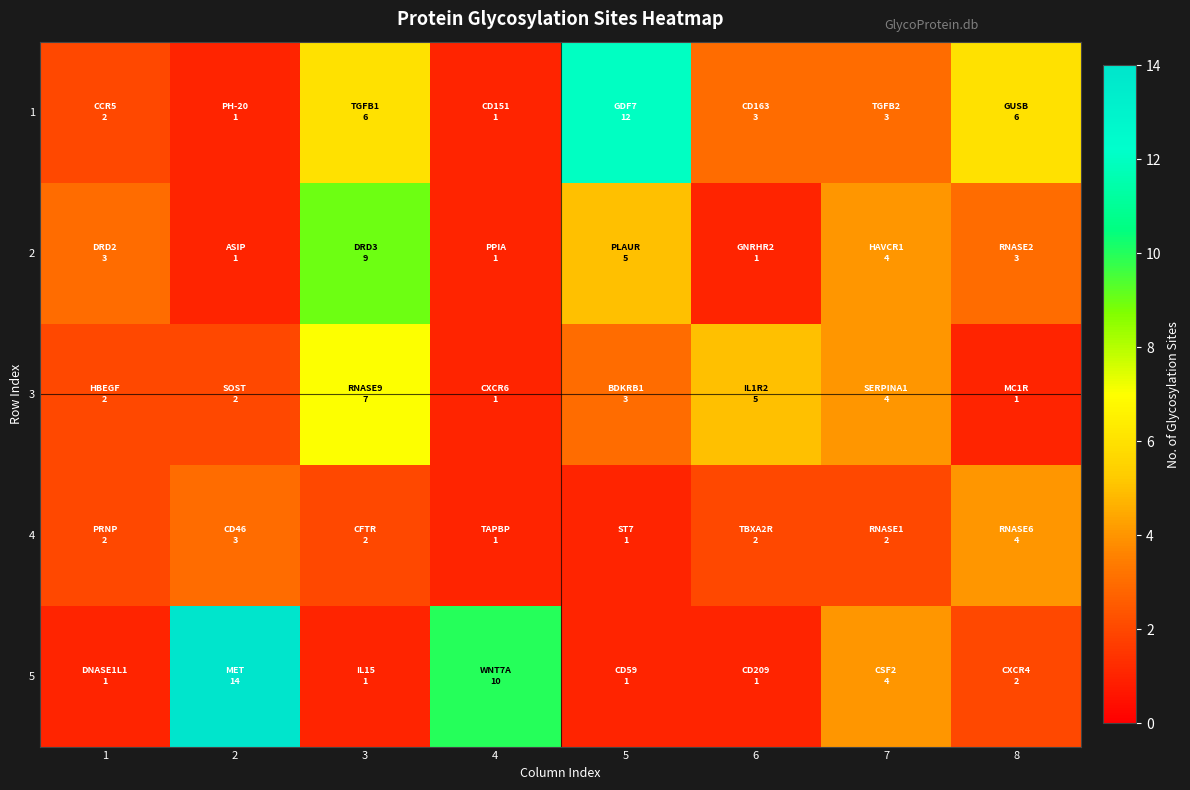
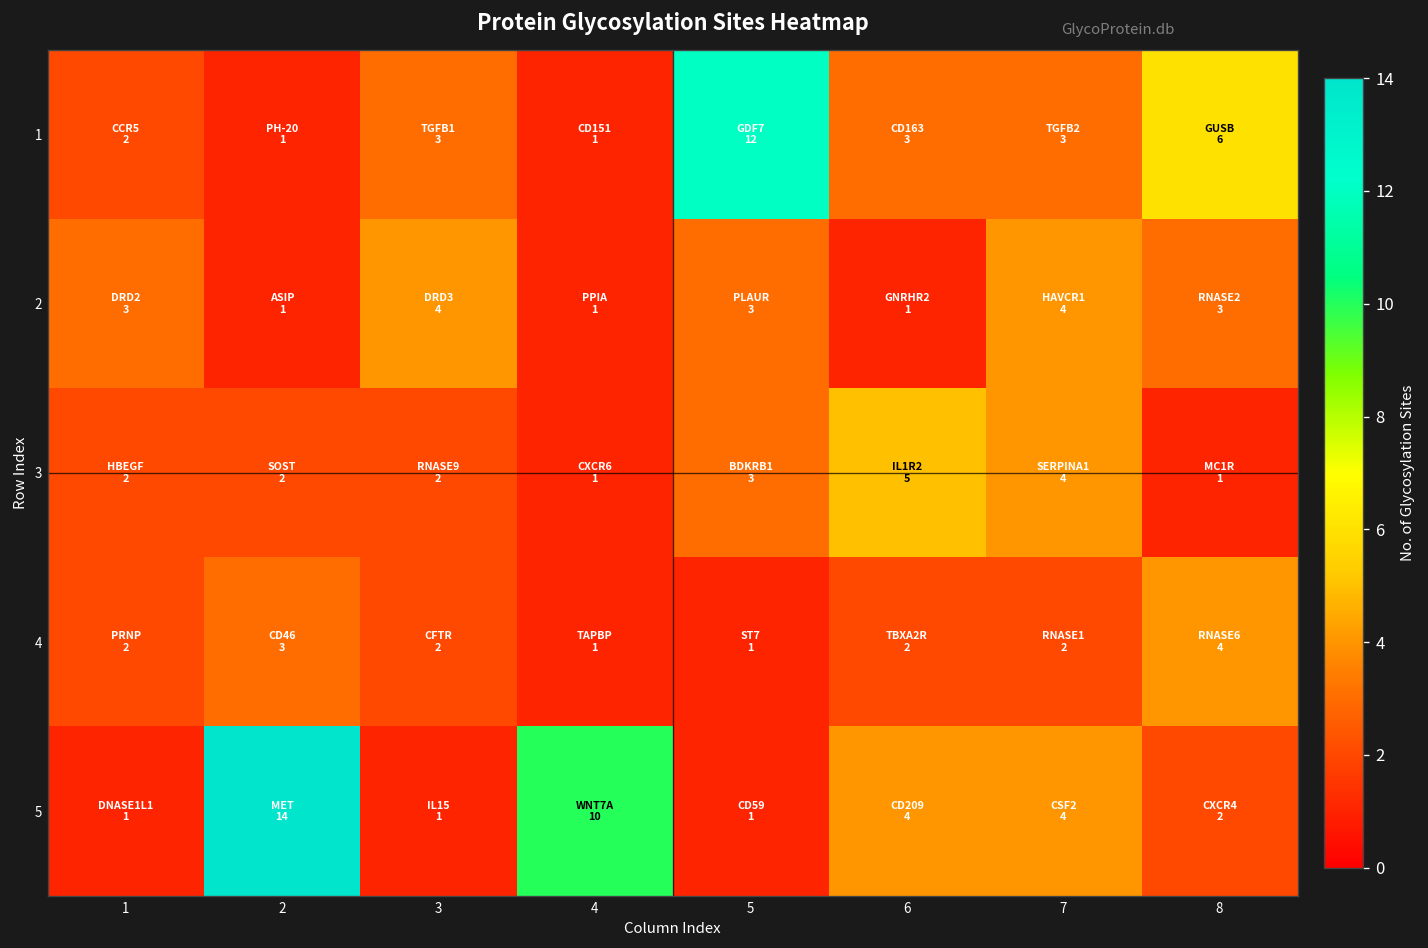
1, 3: 6 -> 3
2, 3: 9 -> 4
2, 5: 5 -> 3
3, 3: 7 -> 2
5, 6: 1 -> 4
